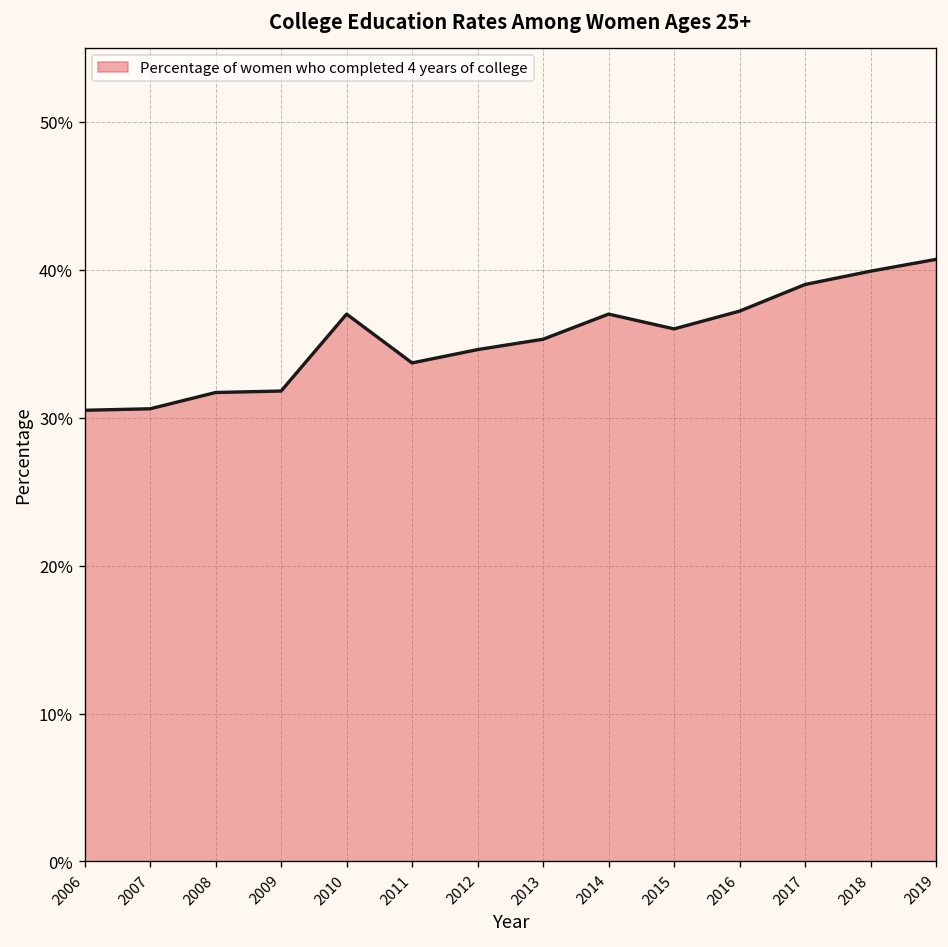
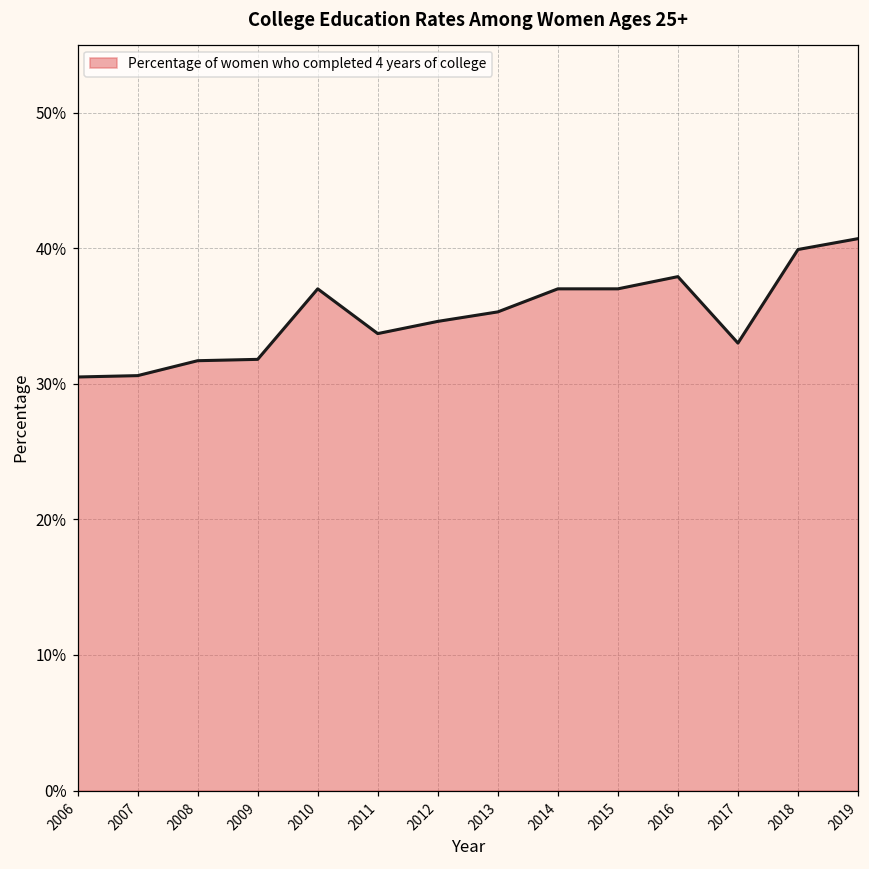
2015: 36.0% -> 37.0%
2016: 37.2% -> 37.9%
2017: 39.0% -> 33.0%
